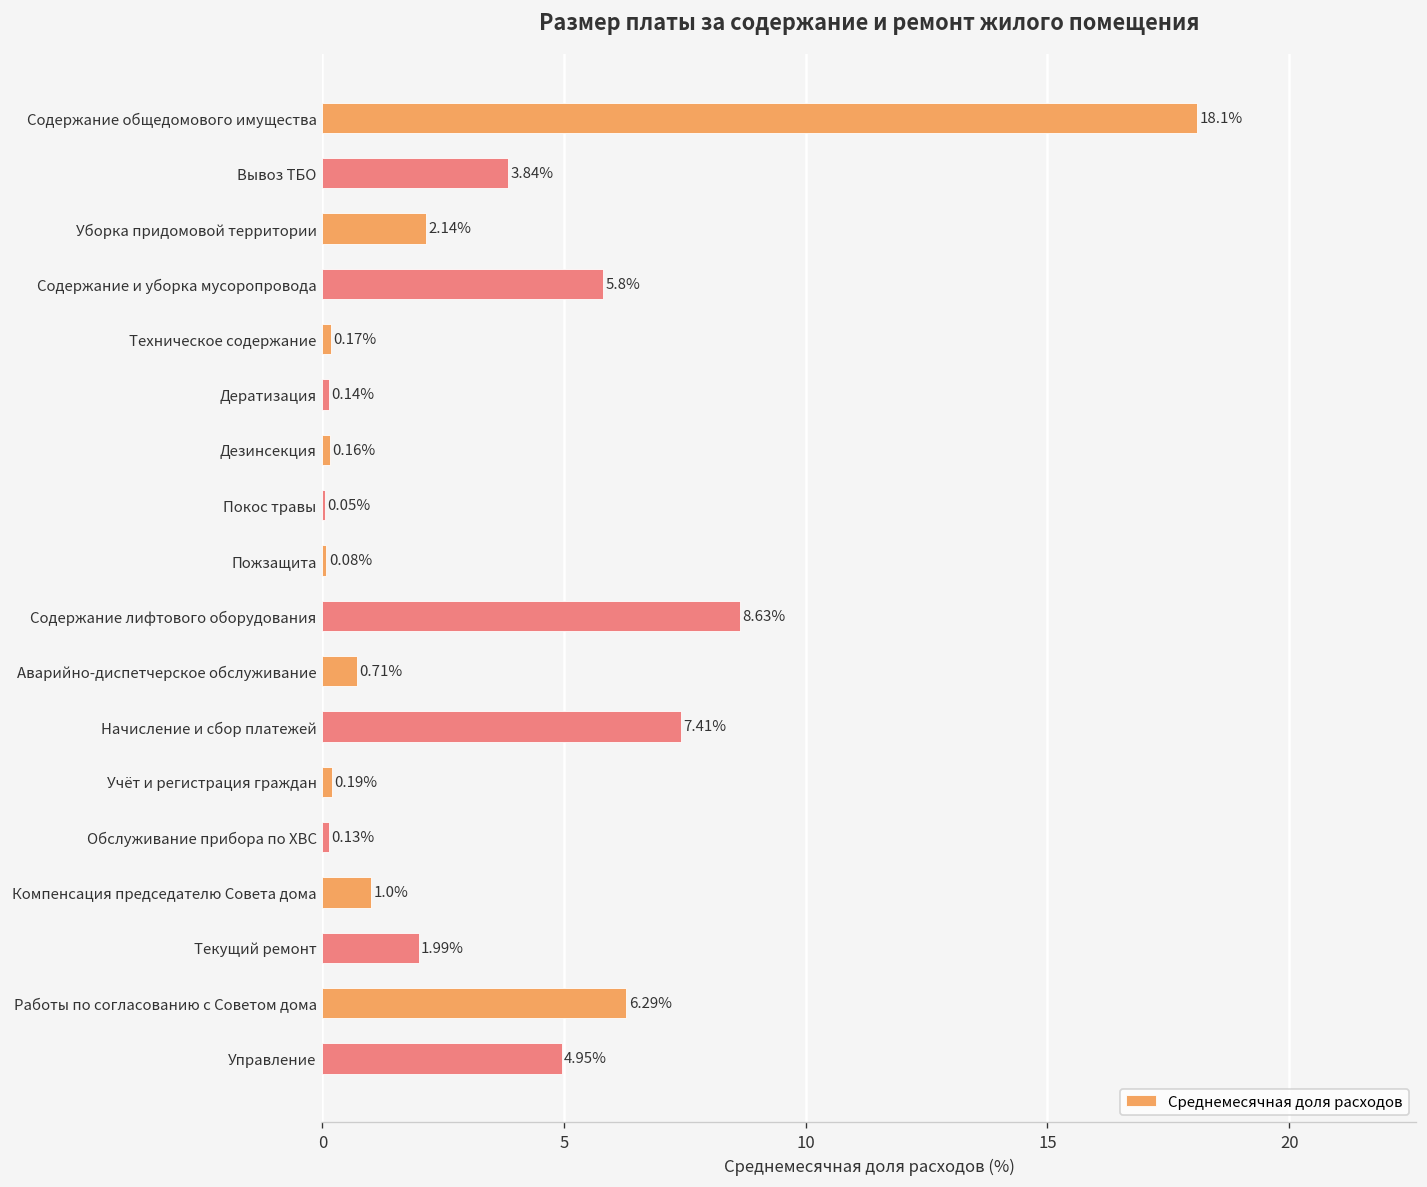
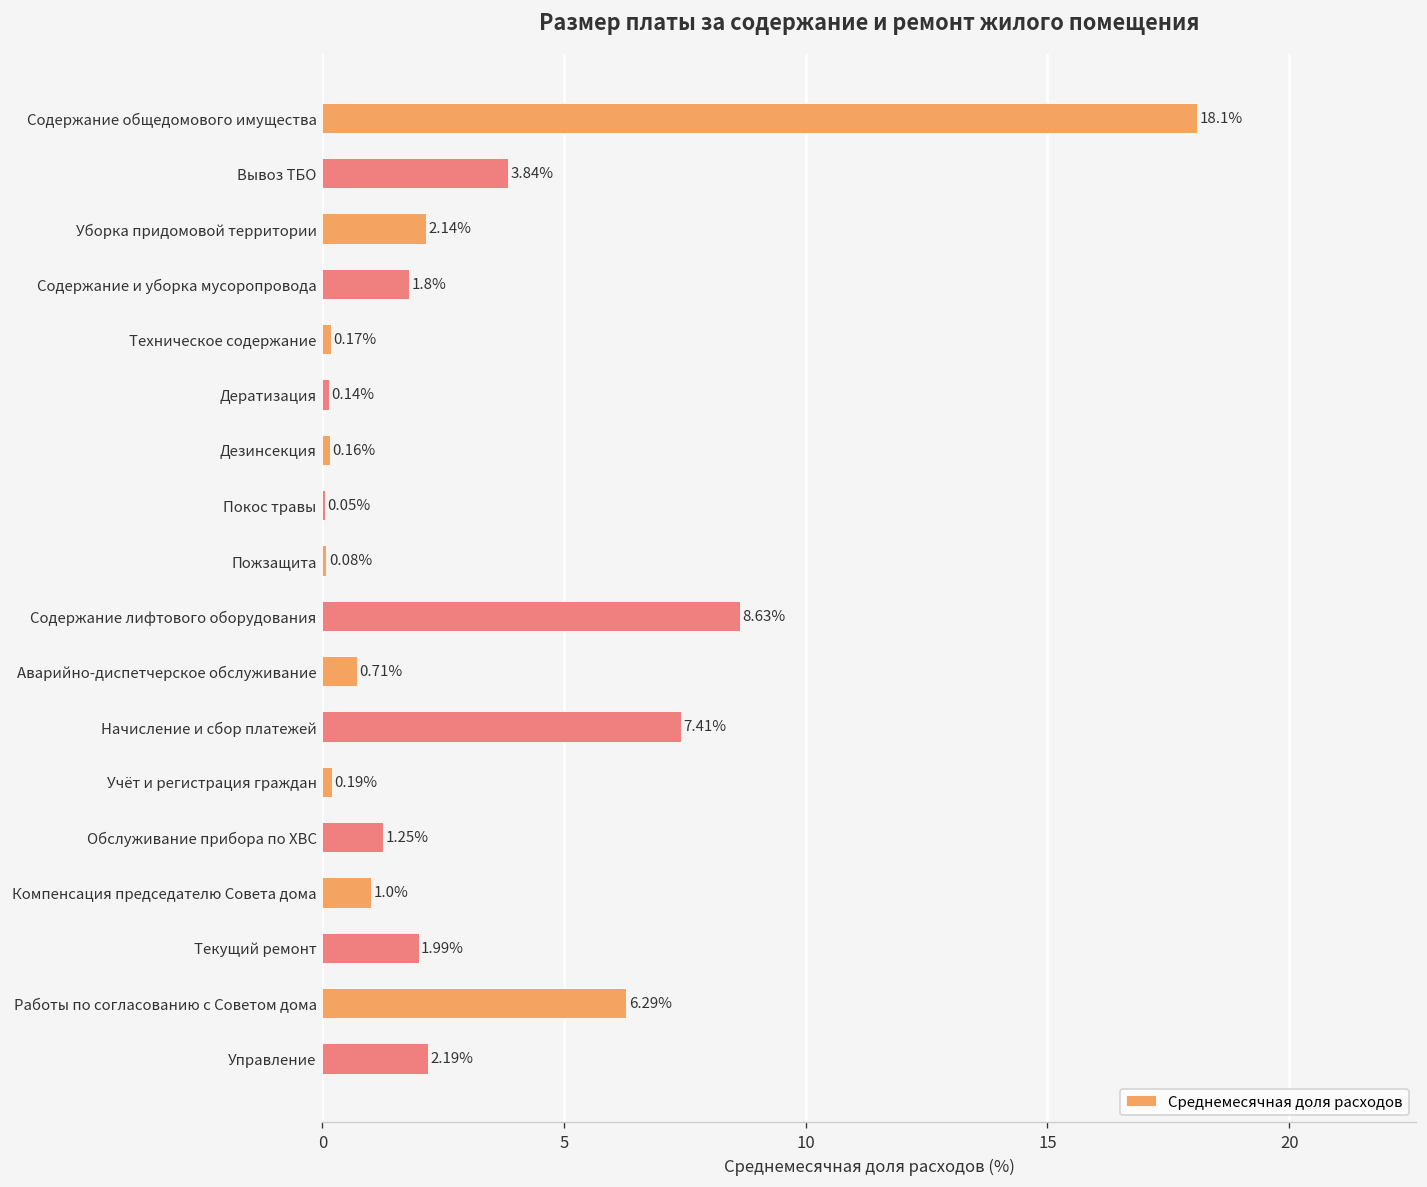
Содержание и уборка мусоропровода: 5.8% -> 1.8%
Обслуживание прибора по ХВС: 0.13% -> 1.25%
Управление: 4.95% -> 2.19%
